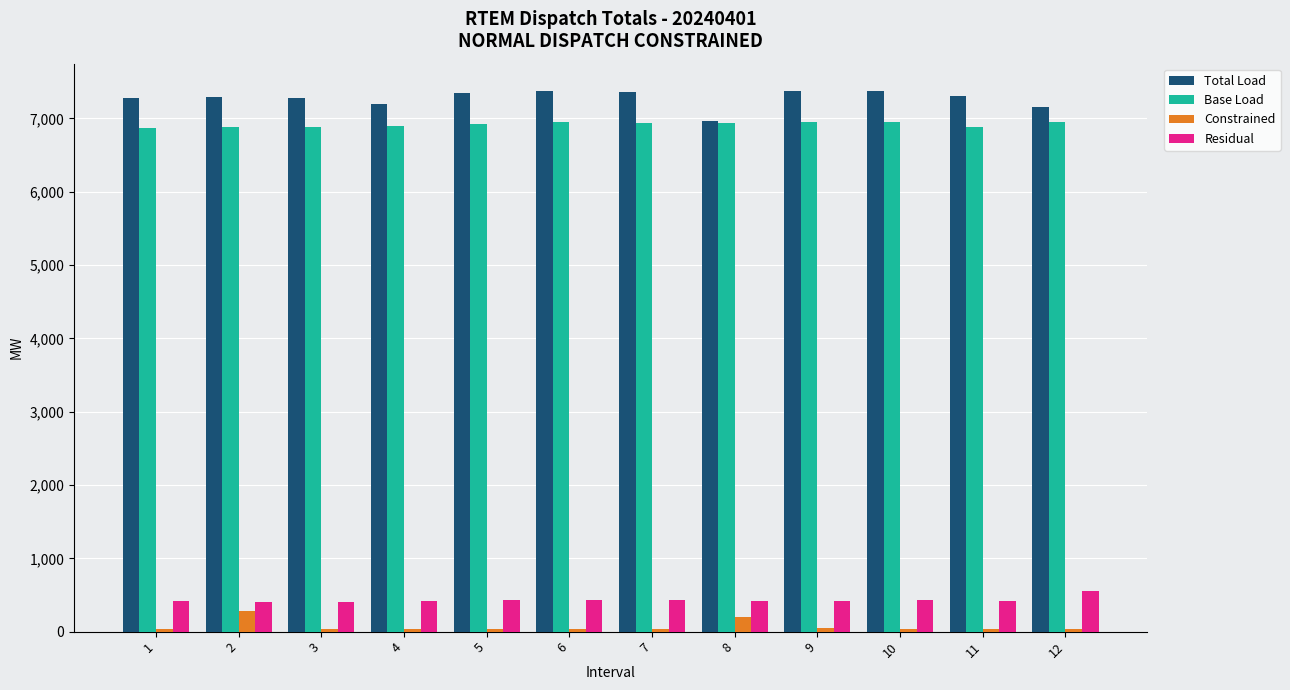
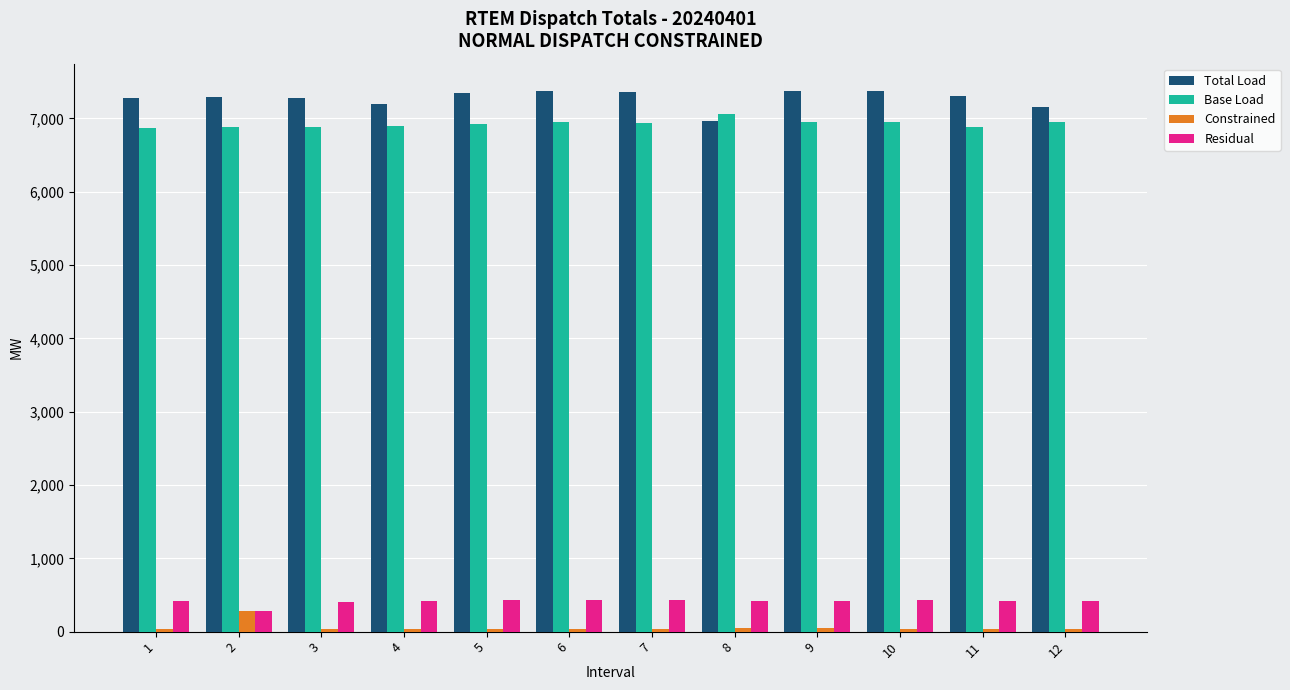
Residual, 2: 400 -> 300
Base Load, 8: 6,900 -> 7,100
Constrained, 8: 200 -> 0
Residual, 12: 600 -> 400
